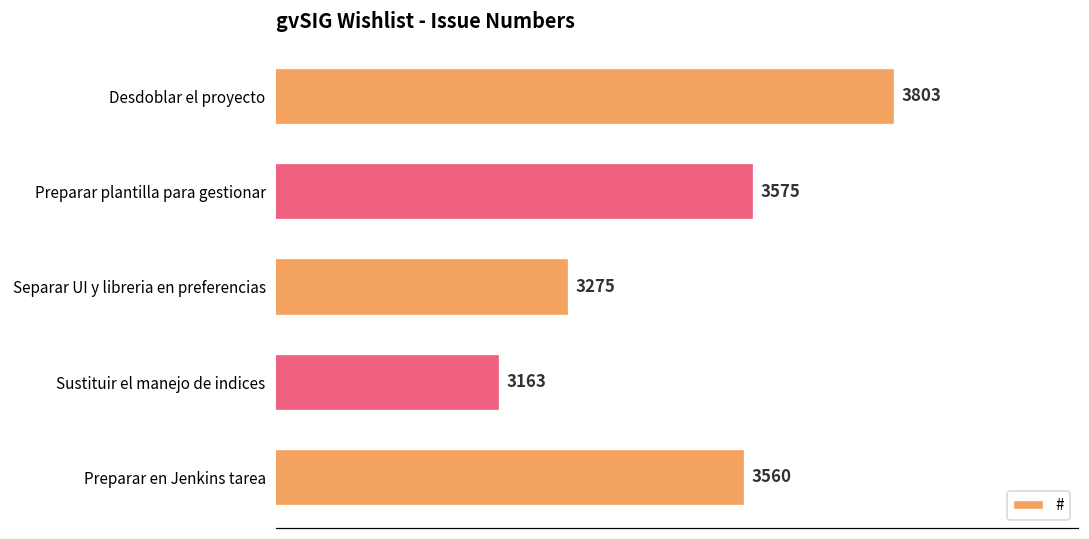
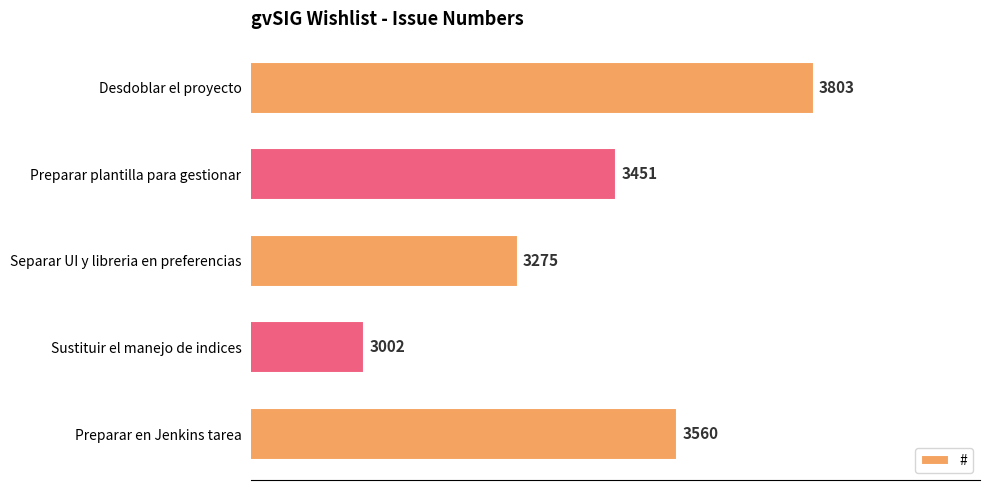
Preparar plantilla para gestionar: 3575 -> 3451
Sustituir el manejo de indices: 3163 -> 3002
